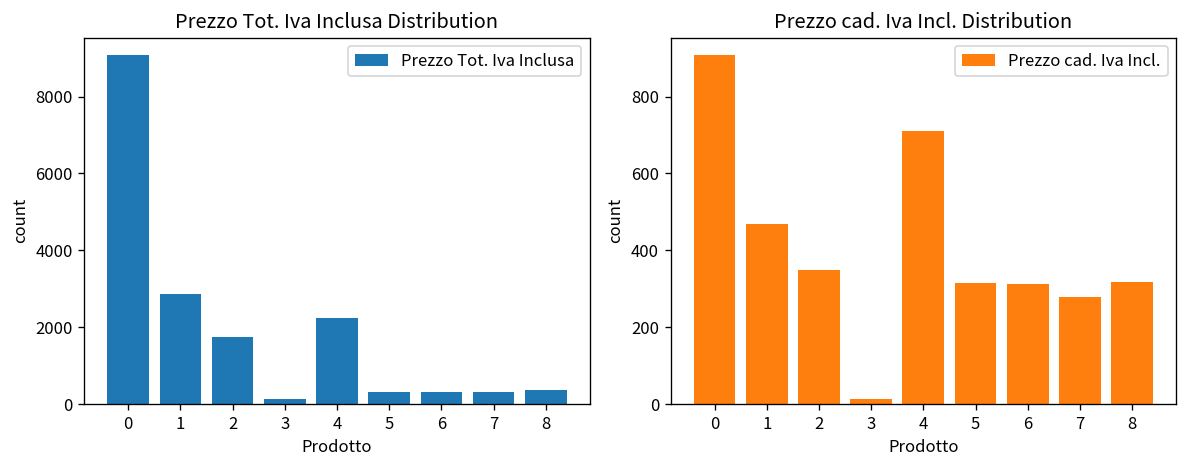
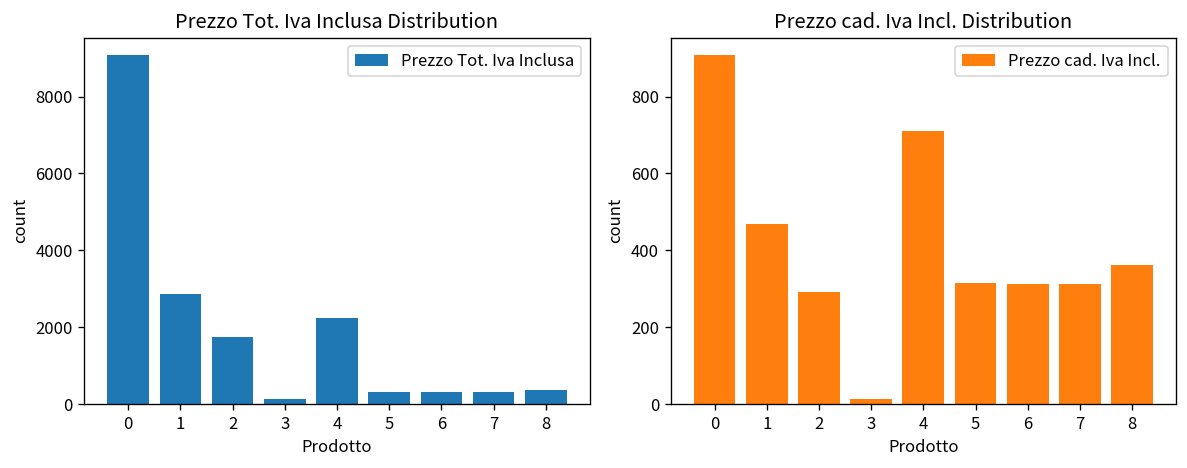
Prezzo cad. Iva Incl. Distribution, 2: 350 -> 290
Prezzo cad. Iva Incl. Distribution, 7: 280 -> 310
Prezzo cad. Iva Incl. Distribution, 8: 320 -> 360
